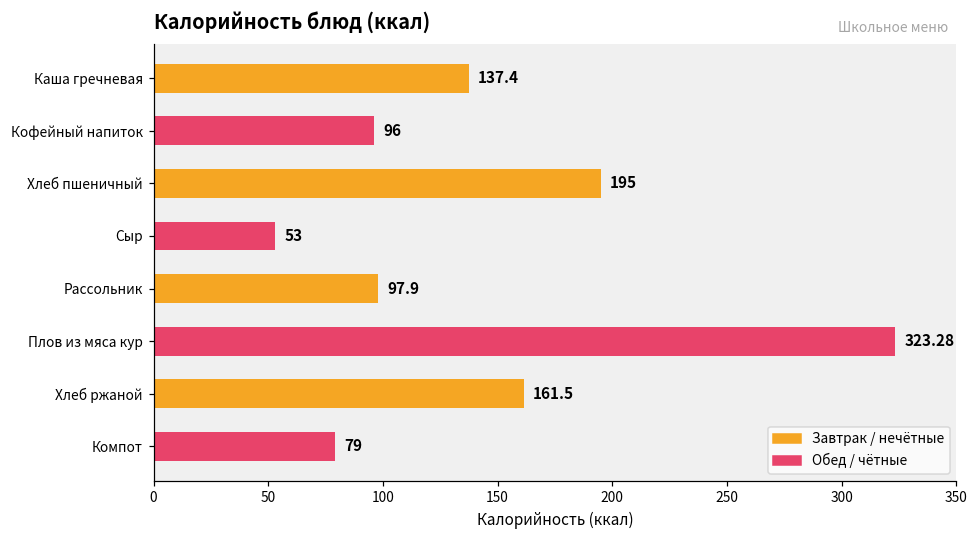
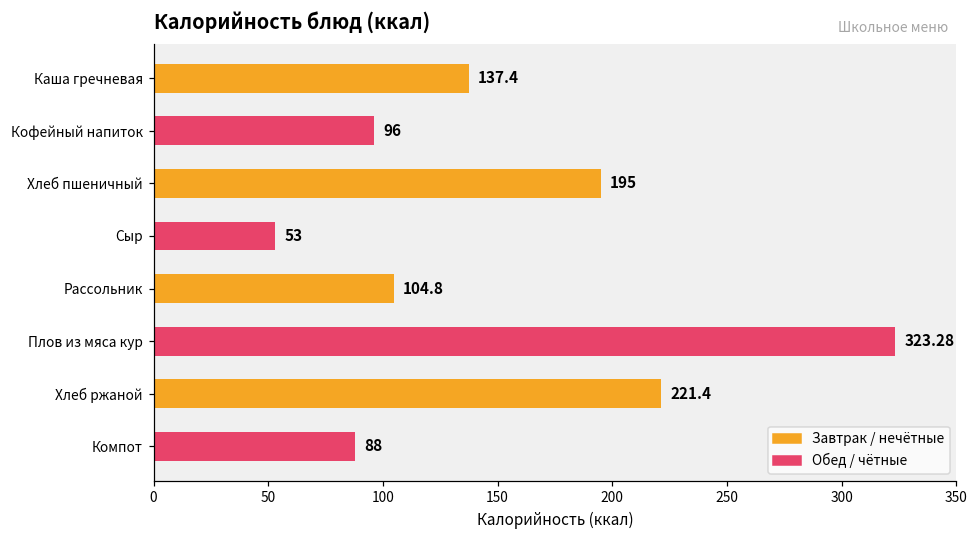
Рассольник: 97.9 -> 104.8
Хлеб ржаной: 161.5 -> 221.4
Компот: 79 -> 88
